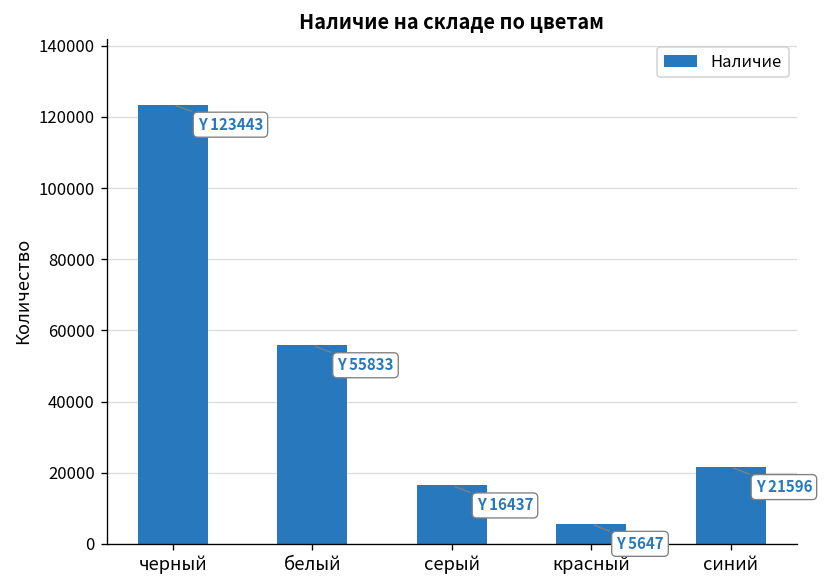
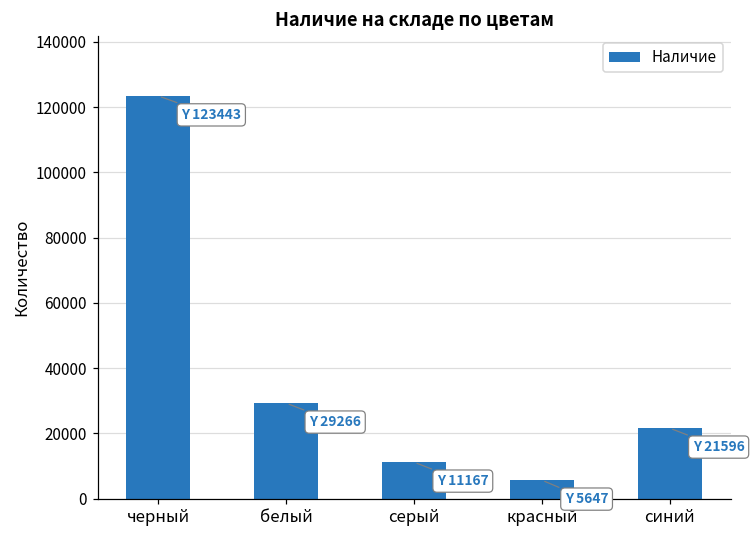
белый: 55833 -> 29266
серый: 16437 -> 11167
